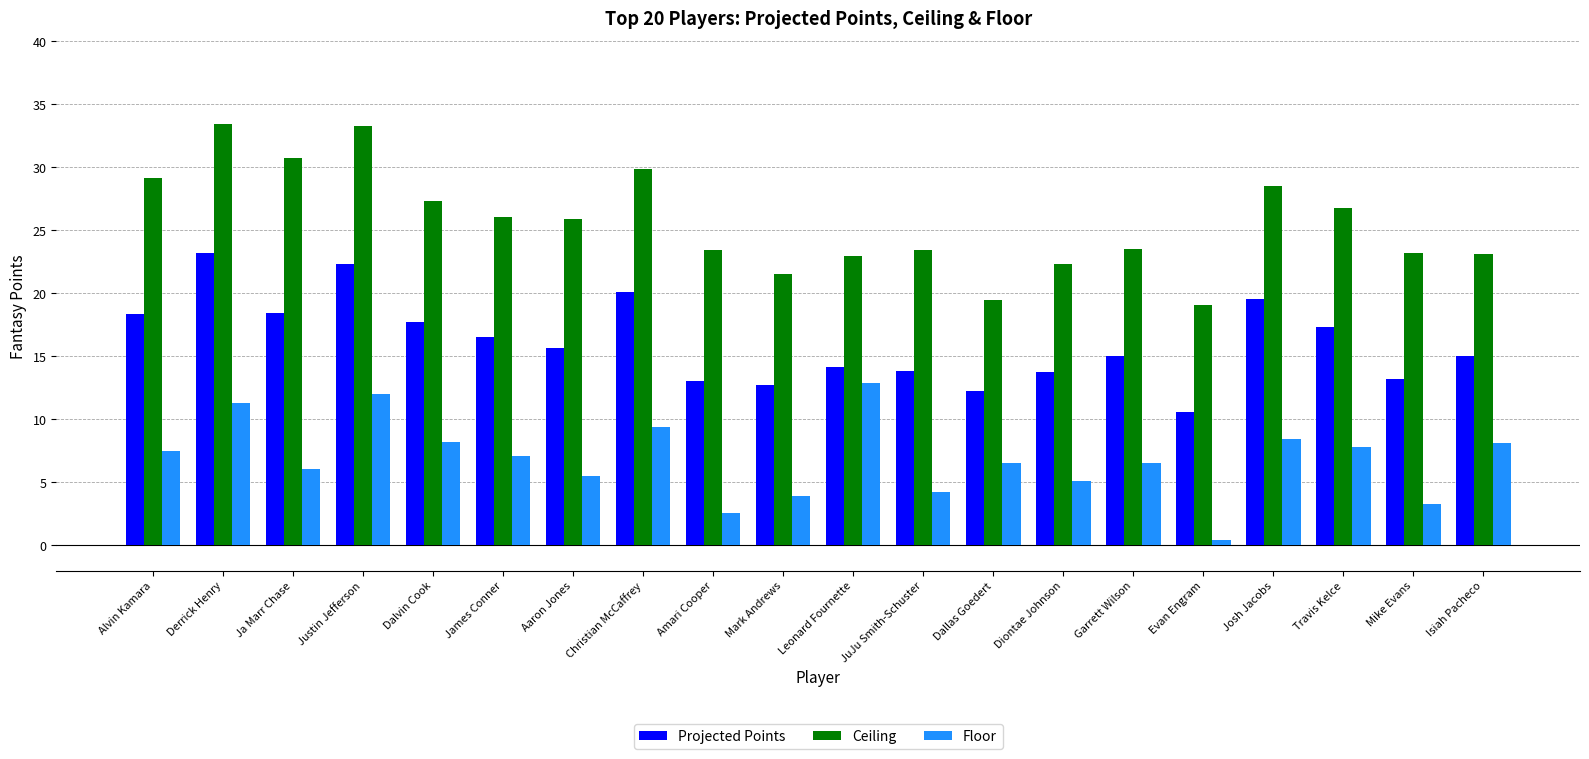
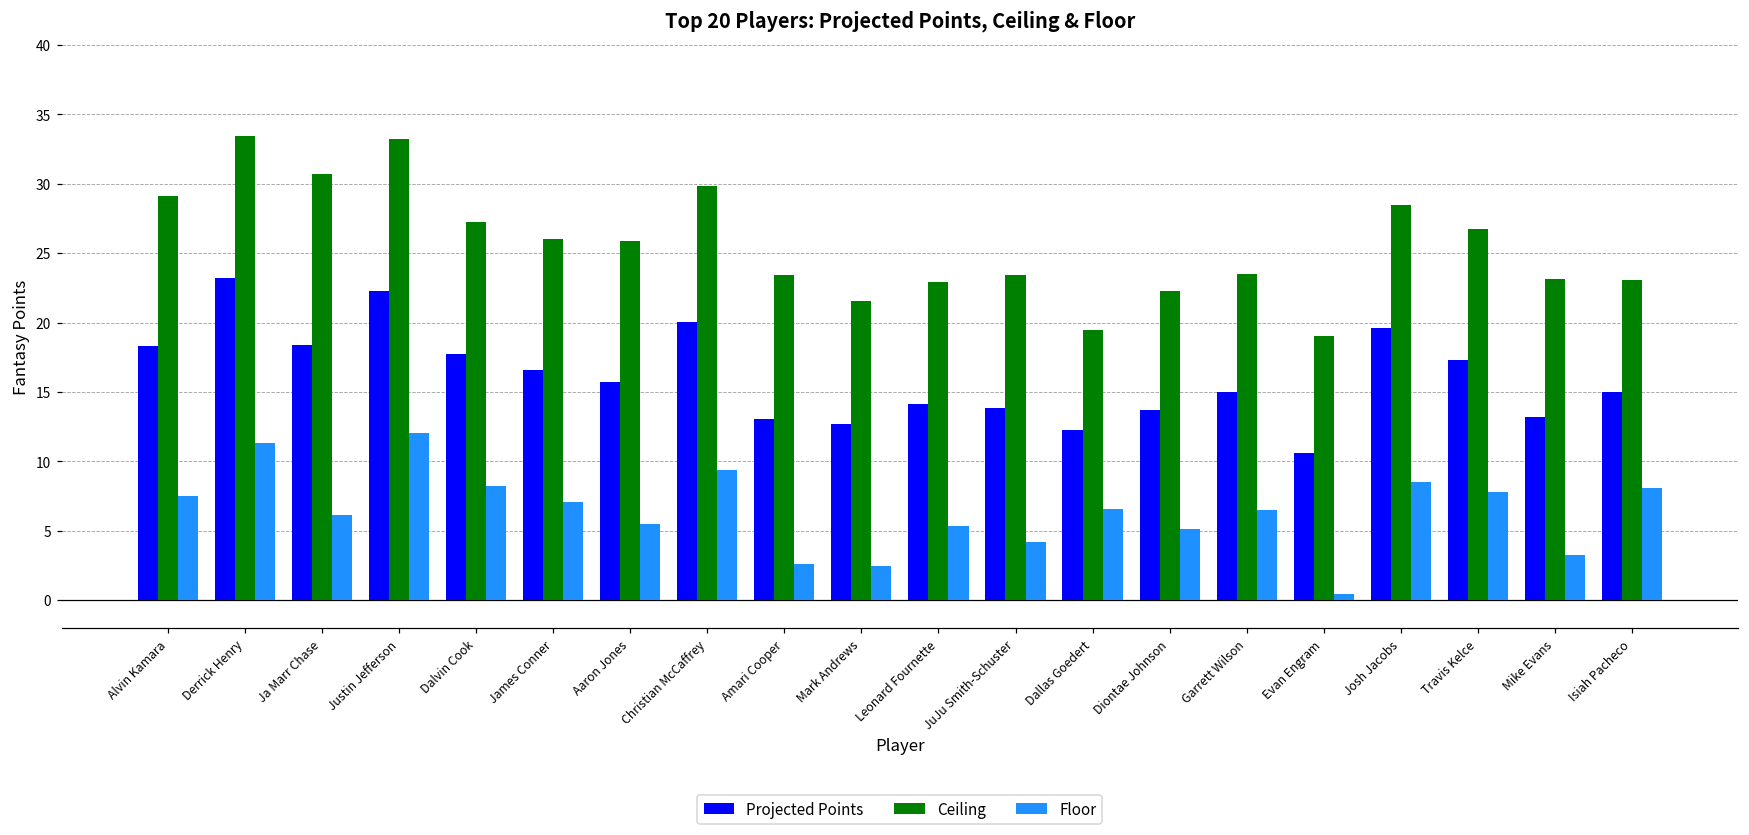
Floor, Mark Andrews: 3.9 -> 2.4
Floor, Leonard Fournette: 12.9 -> 5.3
